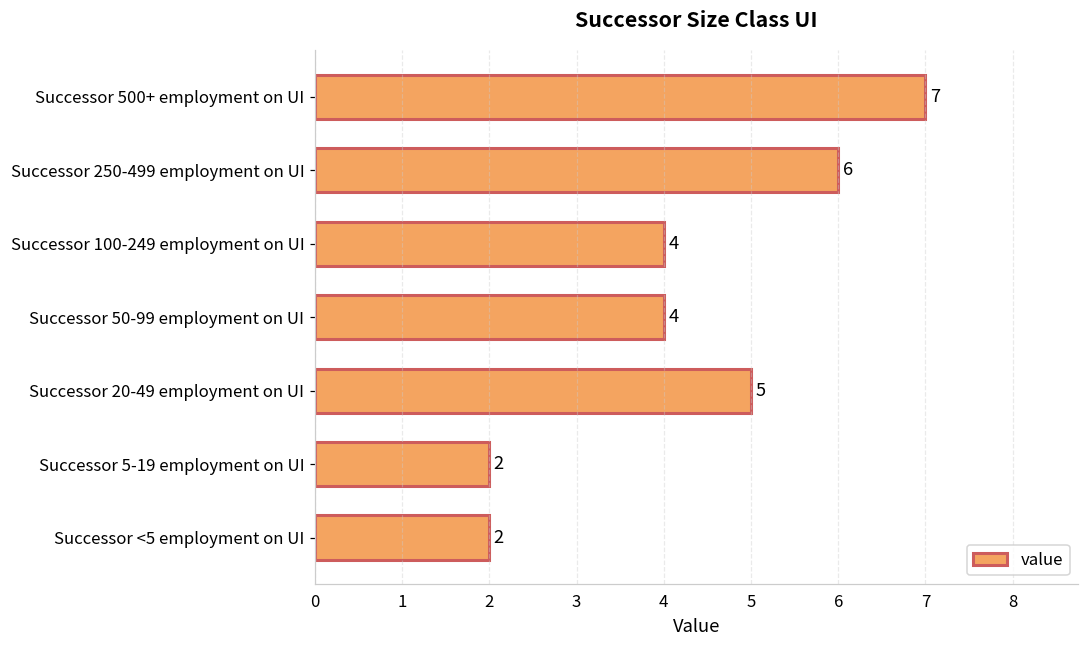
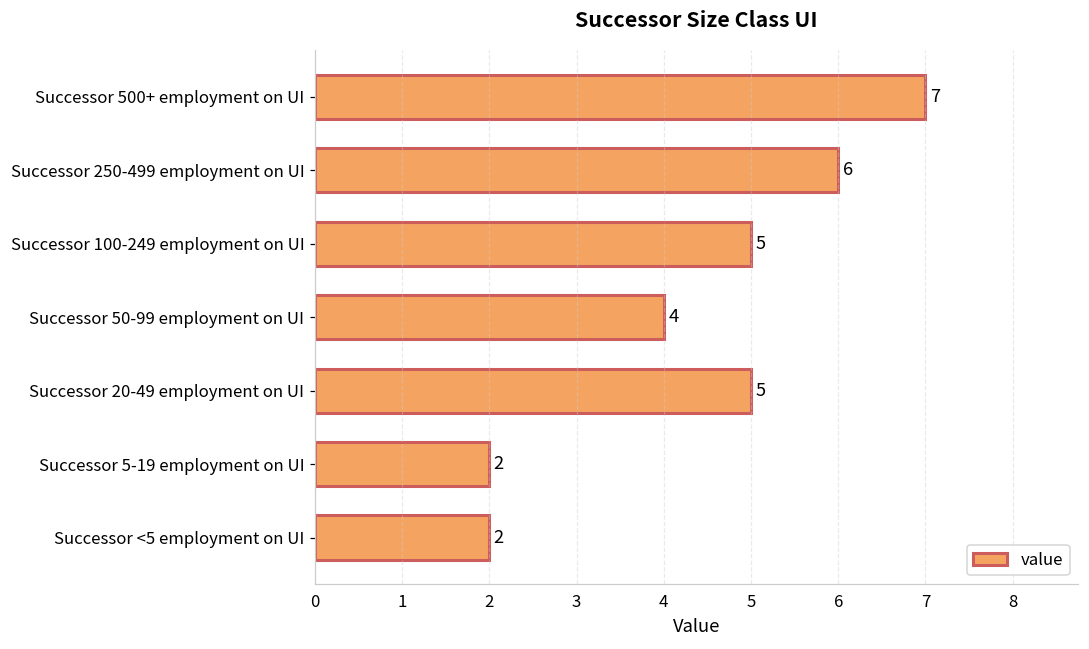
Successor 100-249 employment on UI: 4 -> 5
